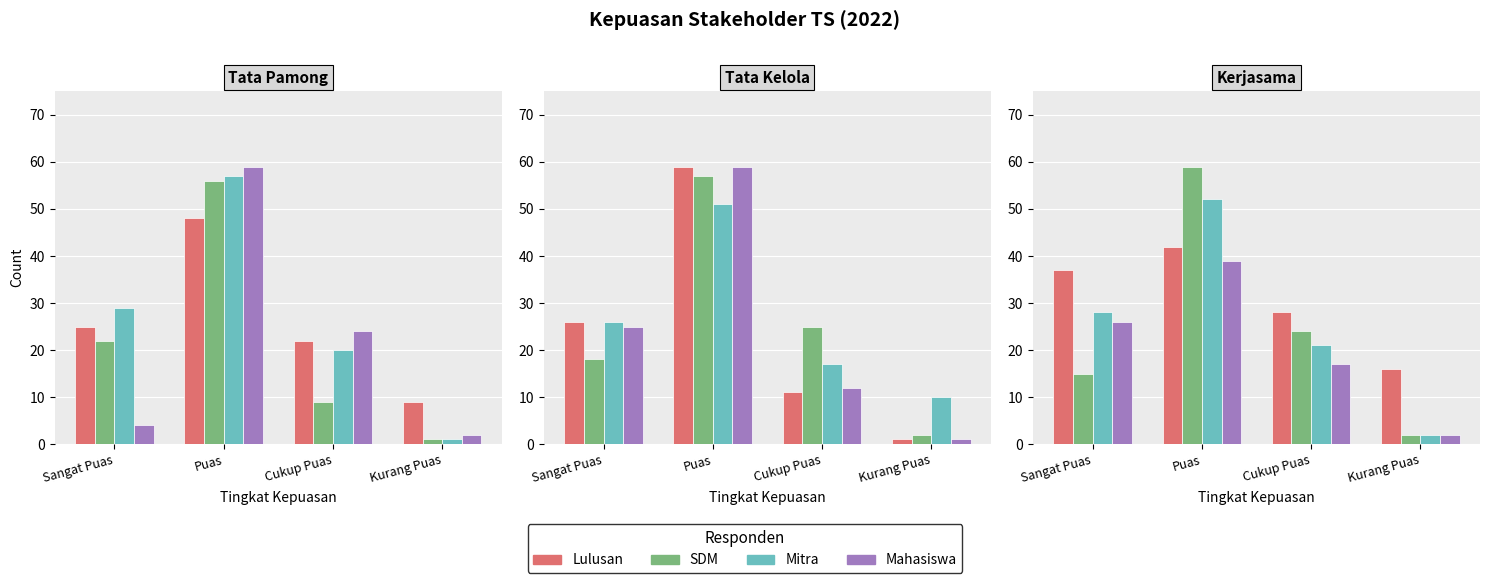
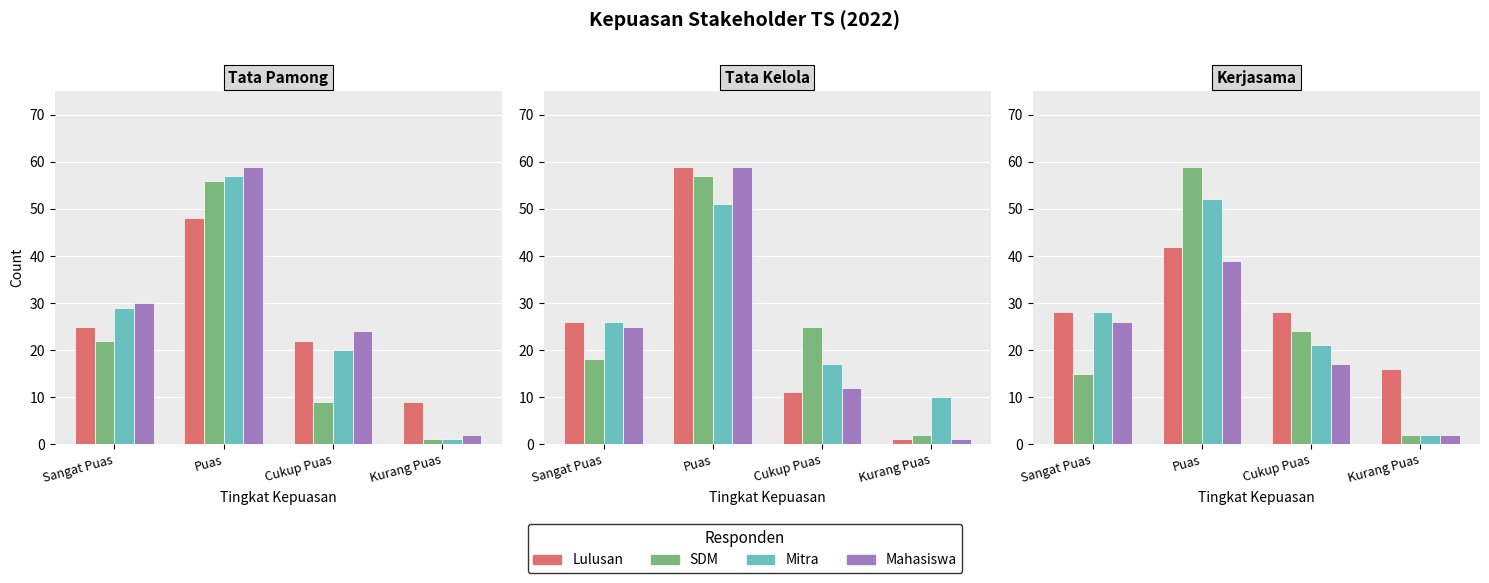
Tata Pamong, Mahasiswa, Sangat Puas: 4 -> 30
Kerjasama, Lulusan, Sangat Puas: 37 -> 28
